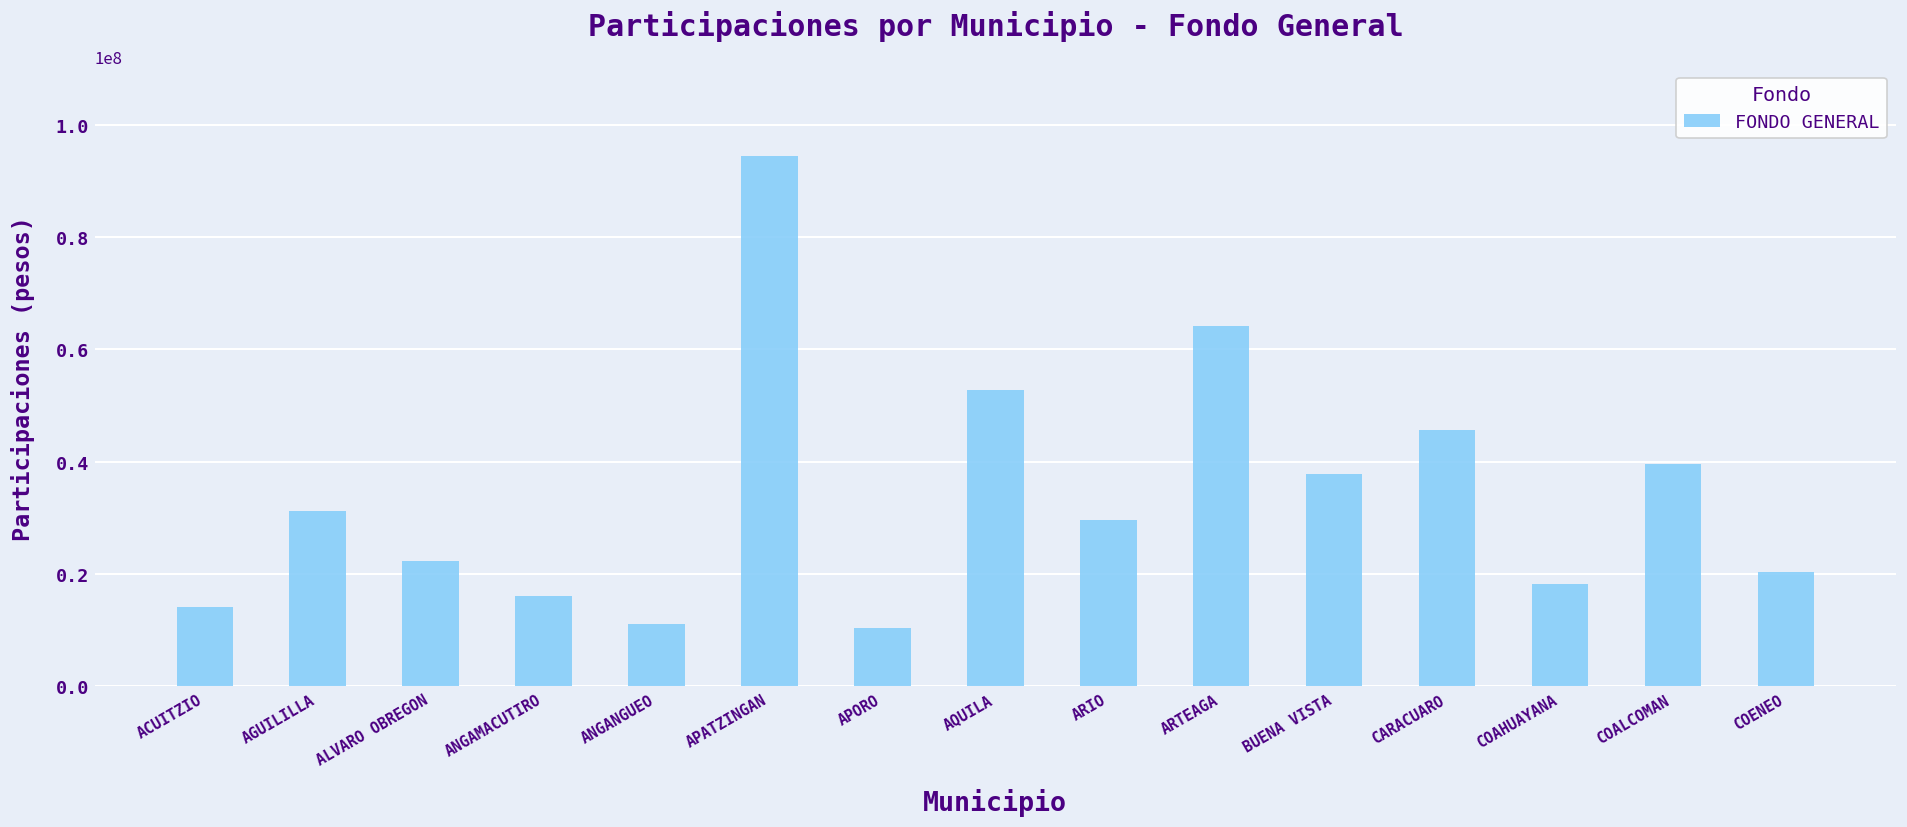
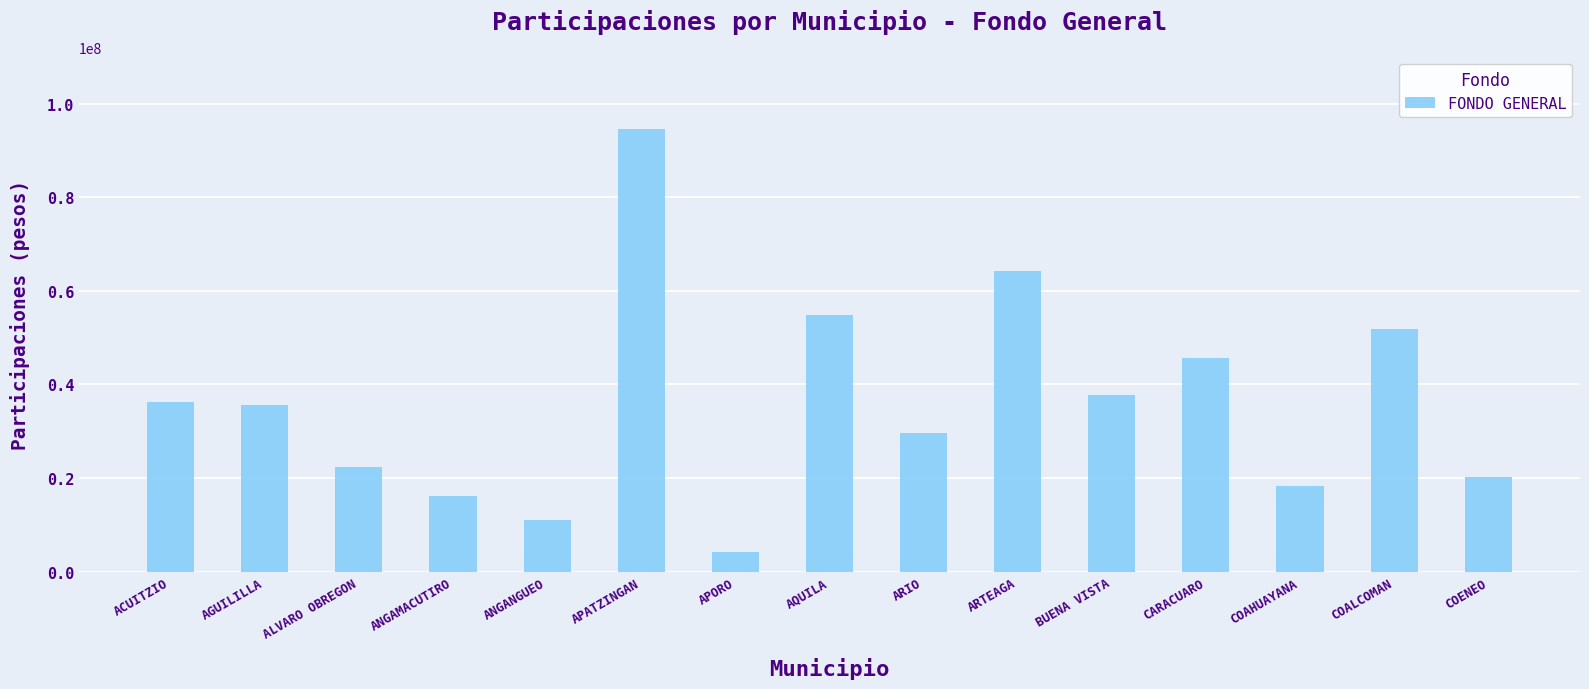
ACUITZIO: 14000000 -> 36000000
AGUILILLA: 31000000 -> 36000000
APORO: 10000000 -> 4000000
AQUILA: 53000000 -> 55000000
COALCOMAN: 40000000 -> 52000000
